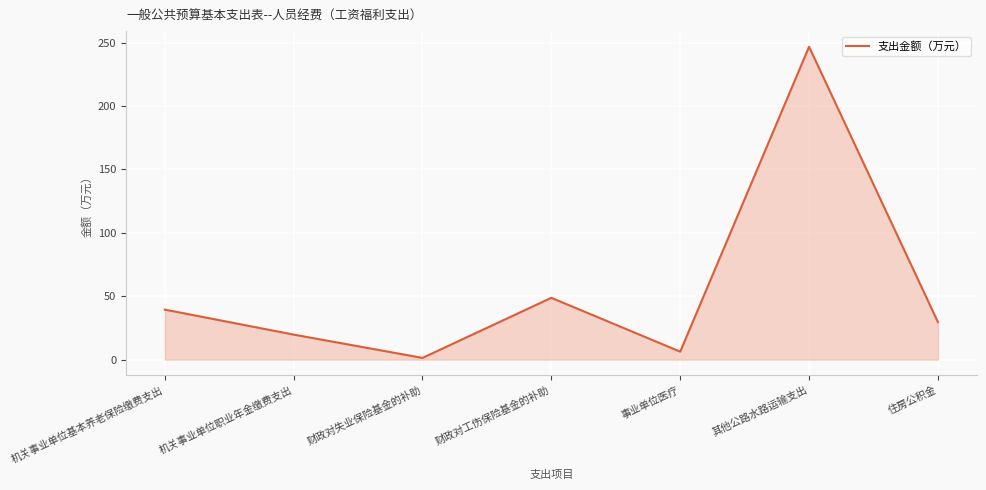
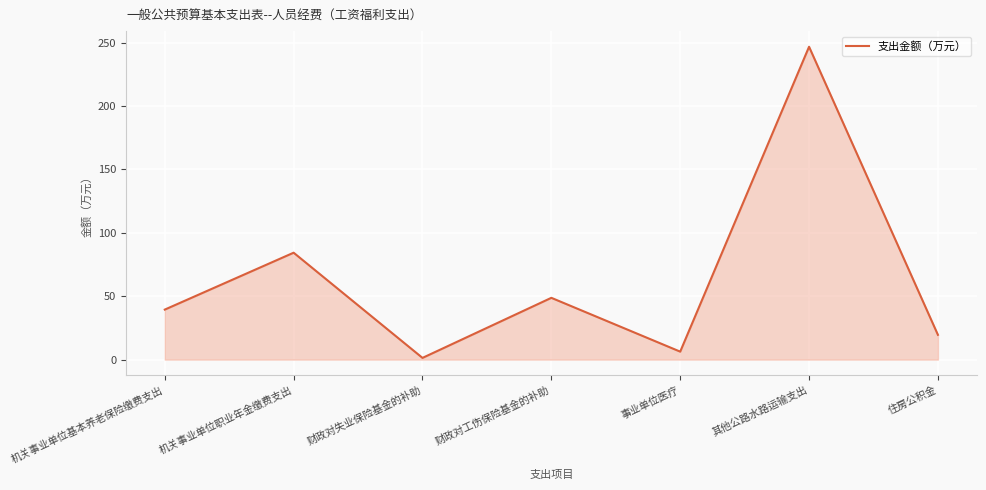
机关事业单位职业年金缴费支出: 20 -> 84
住房公积金: 30 -> 20
